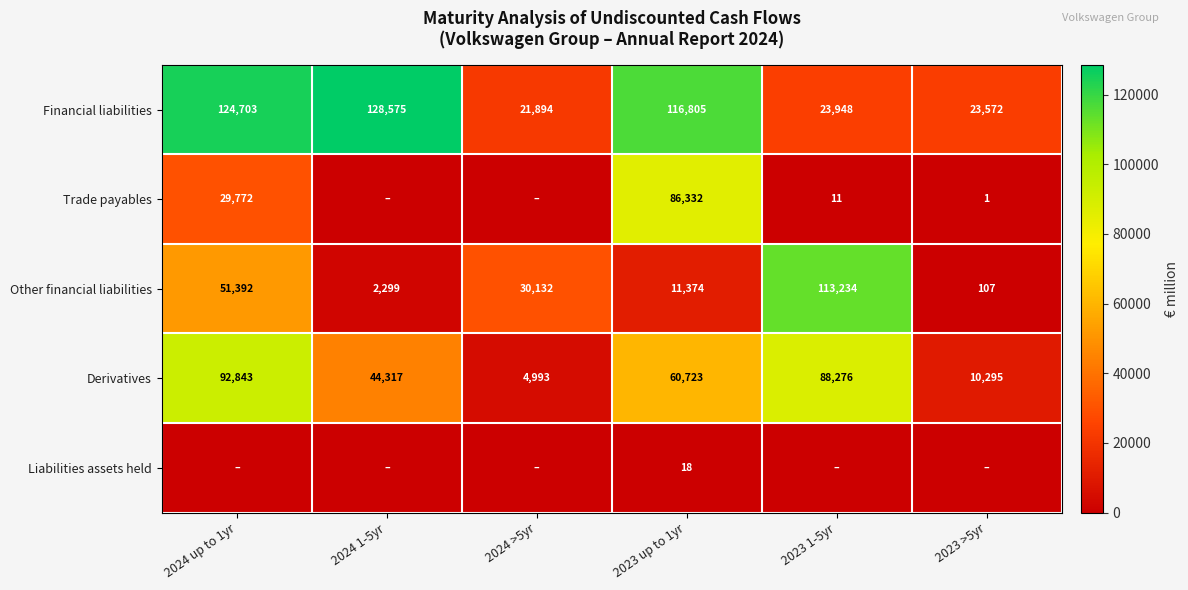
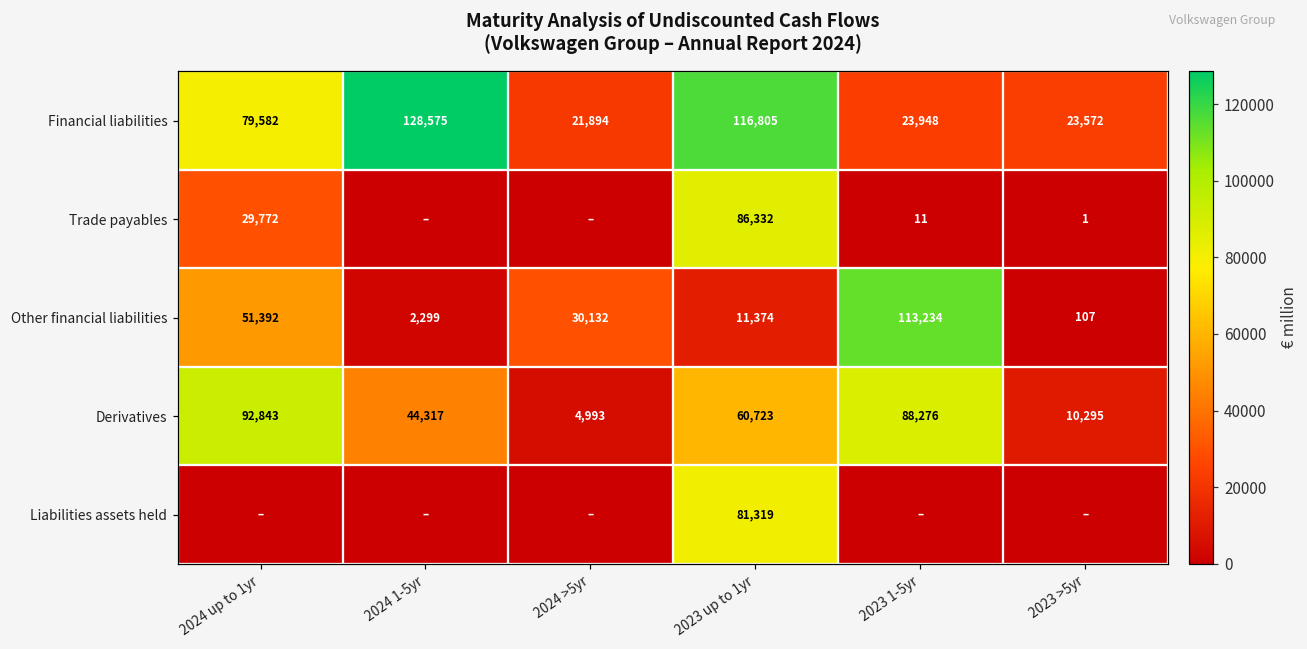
Financial liabilities, 2024 up to 1yr: 124,703 -> 79,582
Liabilities assets held, 2023 up to 1yr: 18 -> 81,319
